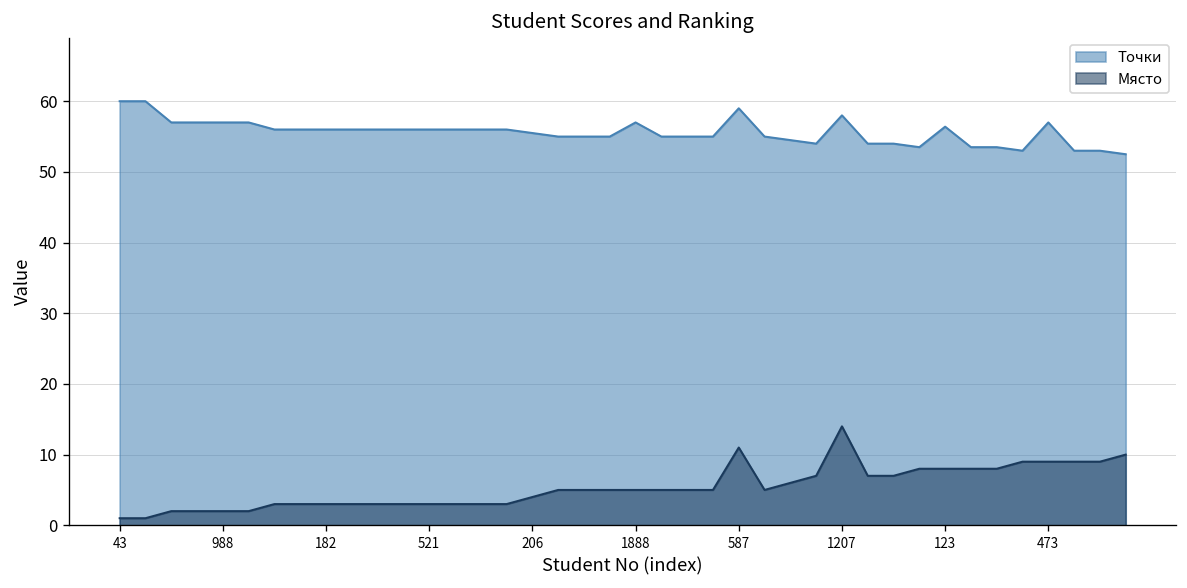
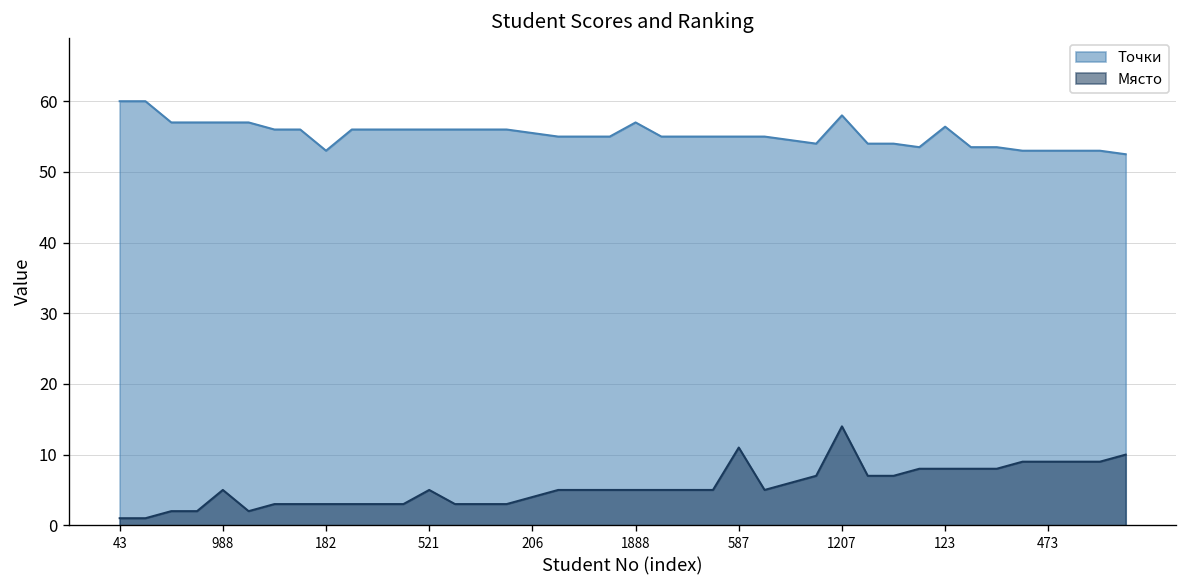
Място, 988: 2 -> 5
Точки, 182: 56 -> 53
Място, 521: 3 -> 5
Точки, 587: 59 -> 55
Точки, 473: 57 -> 53
